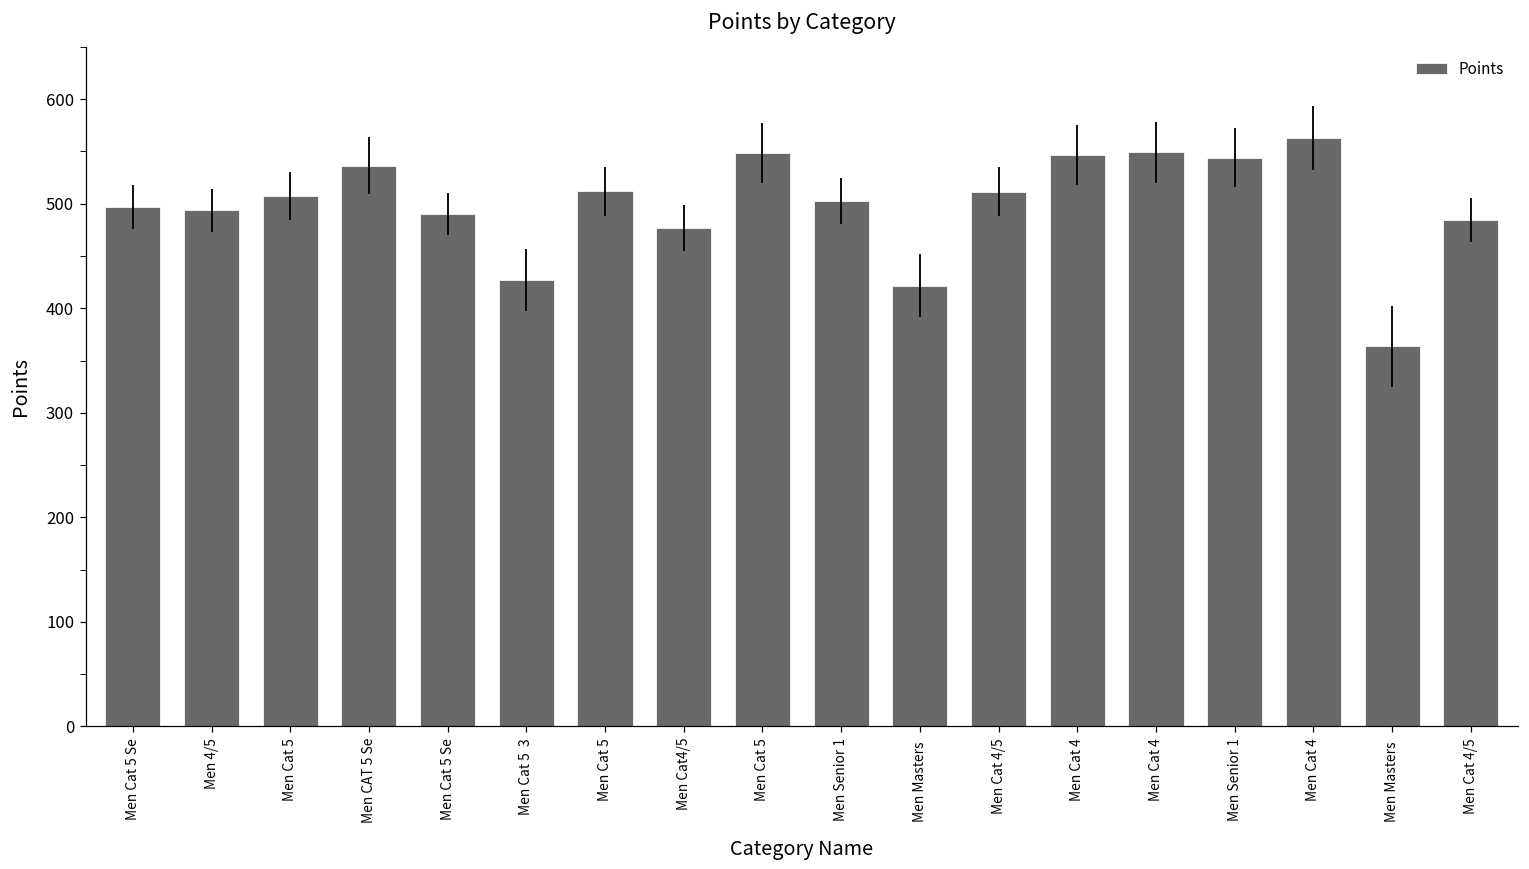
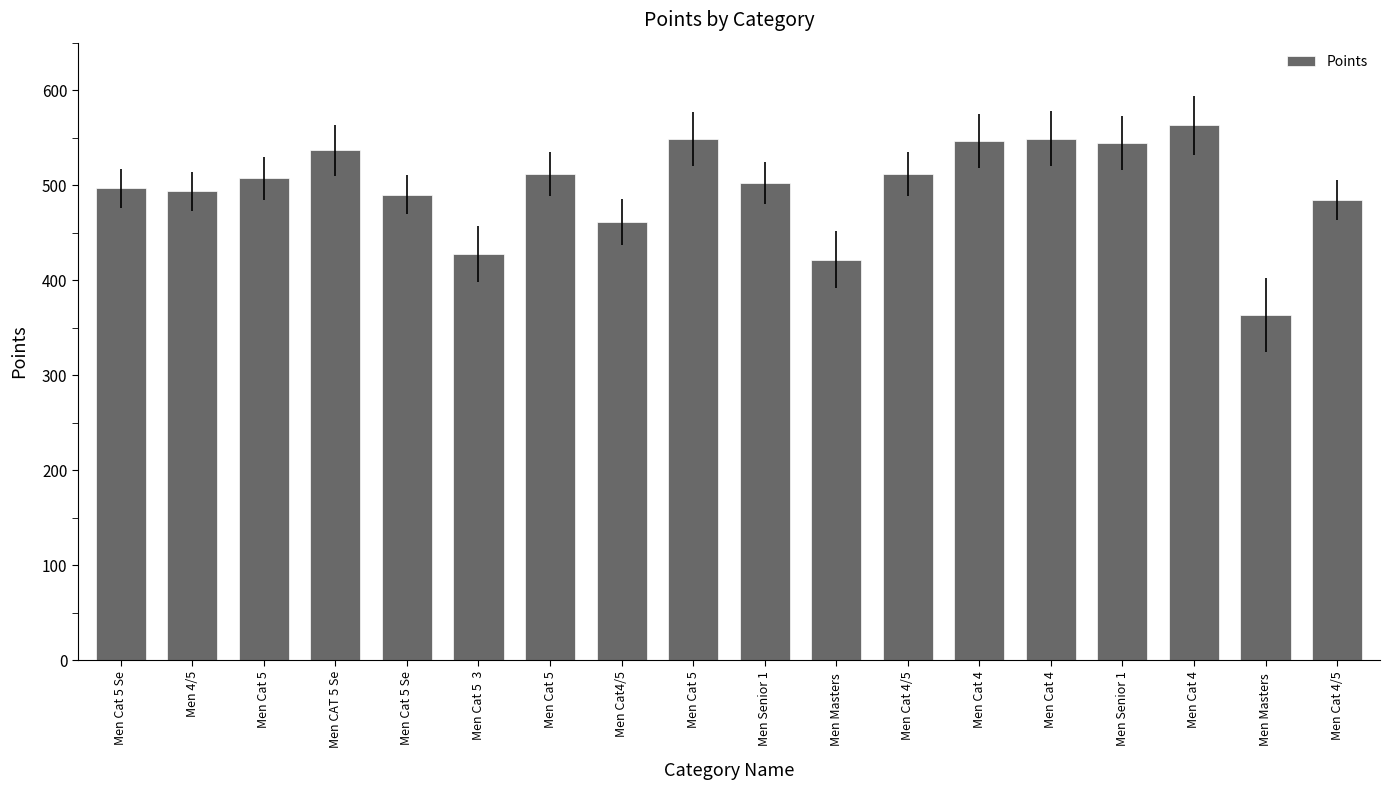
Men Cat4/5: 480 -> 460
